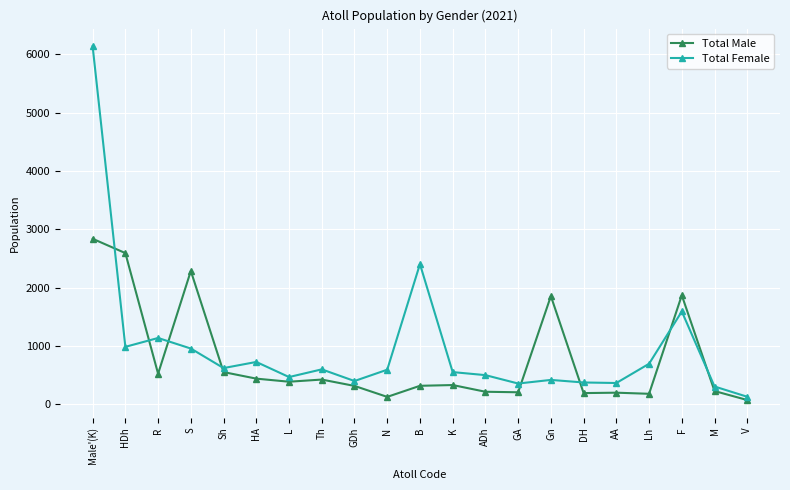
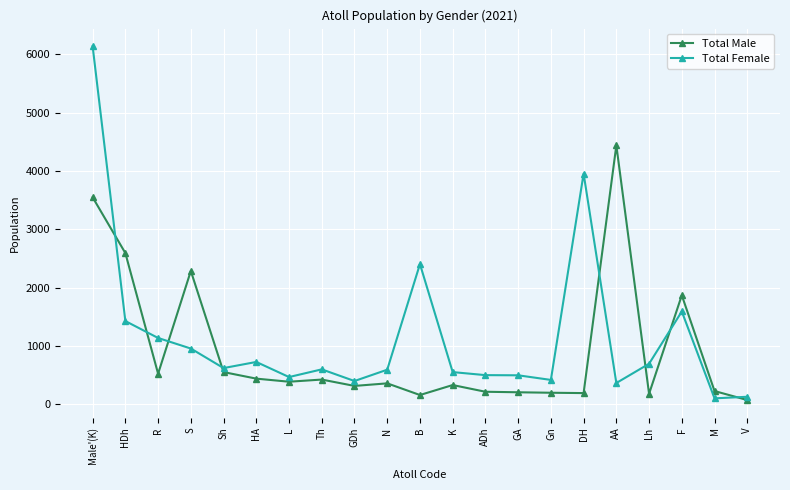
Total Male, Male'(K): 2800 -> 3500
Total Female, HDh: 1000 -> 1400
Total Male, N: 100 -> 400
Total Male, B: 300 -> 200
Total Female, GA: 400 -> 500
Total Male, Gn: 1900 -> 200
Total Female, DH: 400 -> 4000
Total Male, AA: 200 -> 4400
Total Female, M: 300 -> 100
